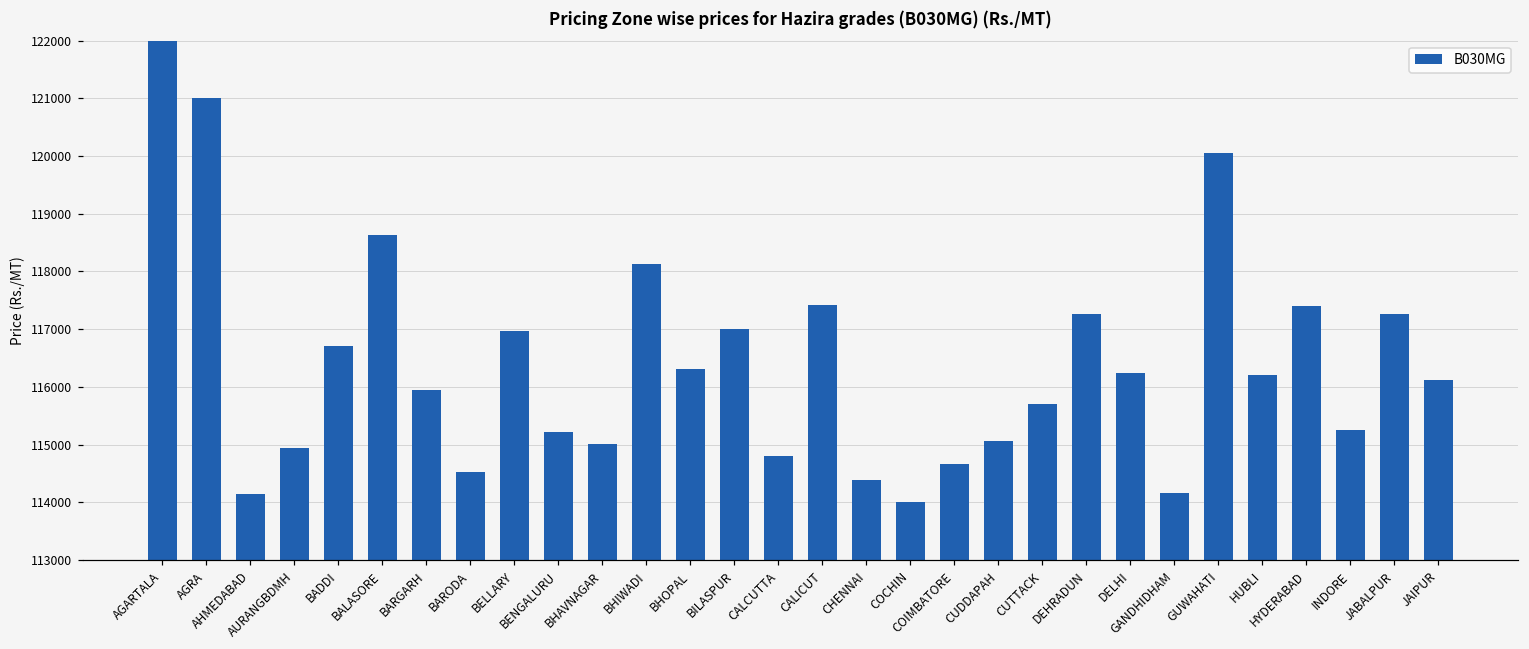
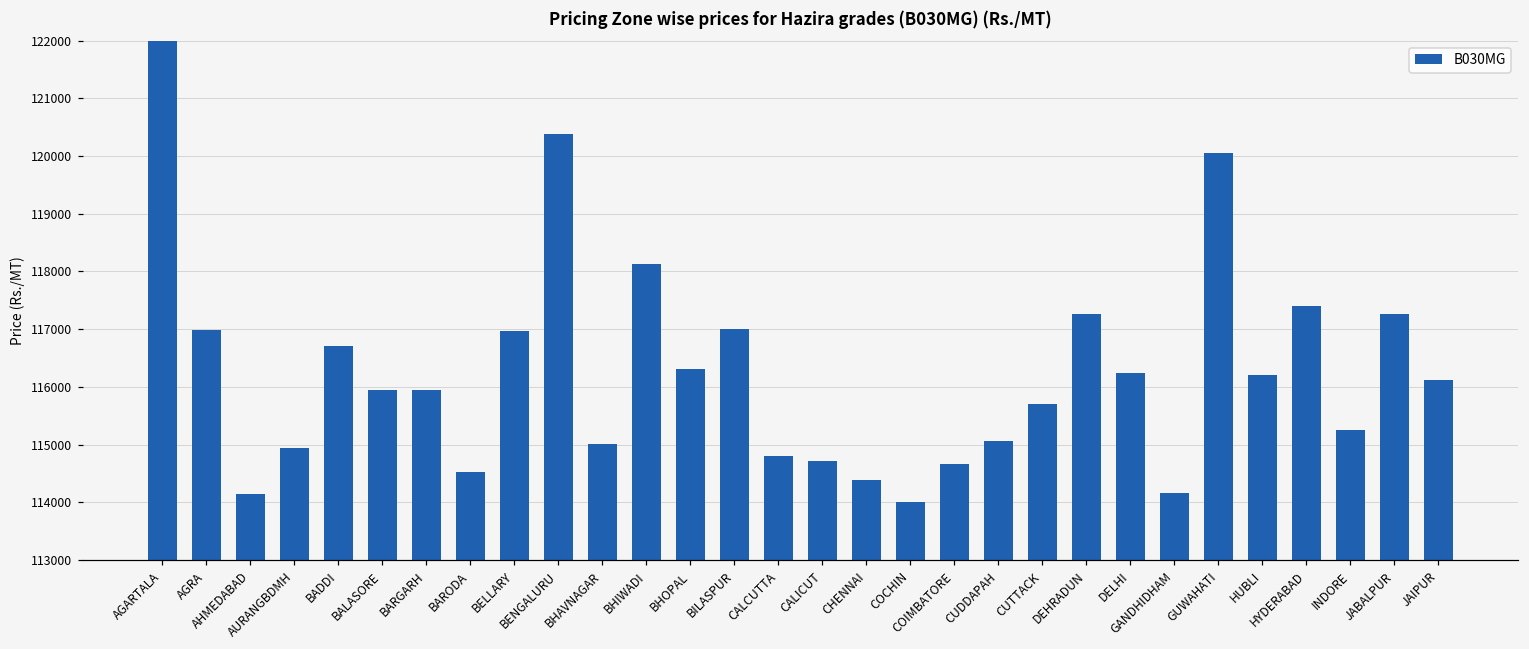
AGRA: 121000 -> 117000
BALASORE: 118600 -> 115900
BENGALURU: 115200 -> 120400
CALICUT: 117400 -> 114700
